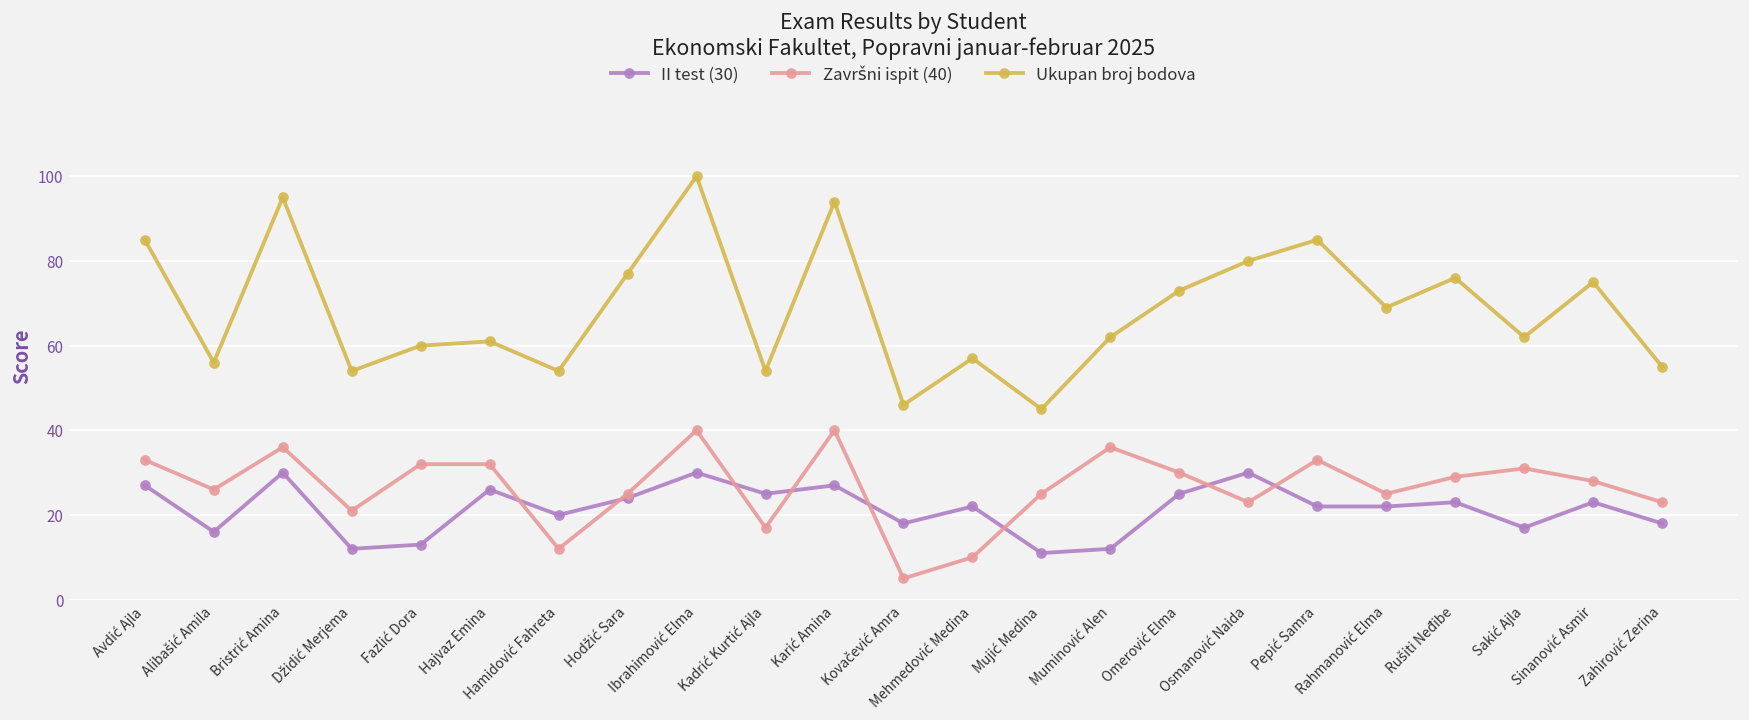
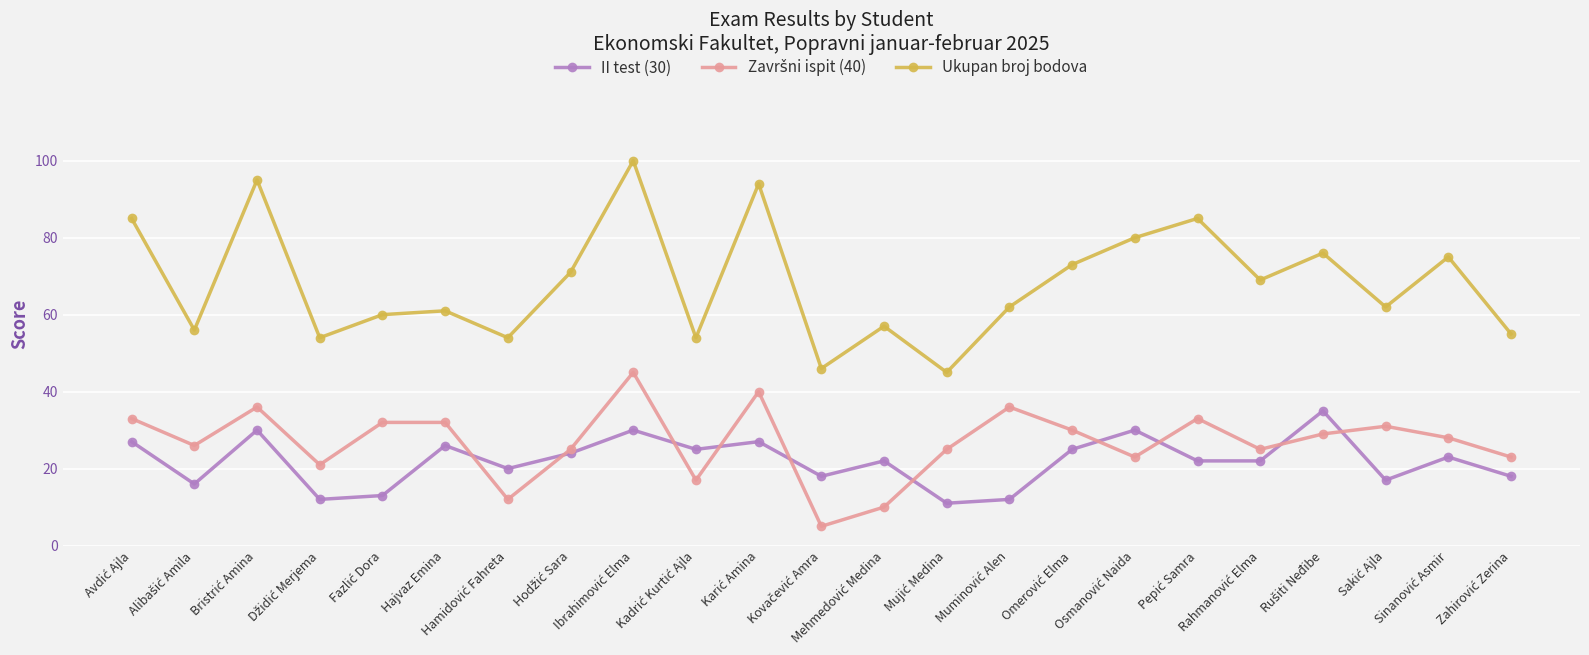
Ukupan broj bodova, Hodžić Sara: 77 -> 71
Završni ispit (40), Ibrahimović Elma: 40 -> 45
II test (30), Rušiti Neđibe: 23 -> 35
